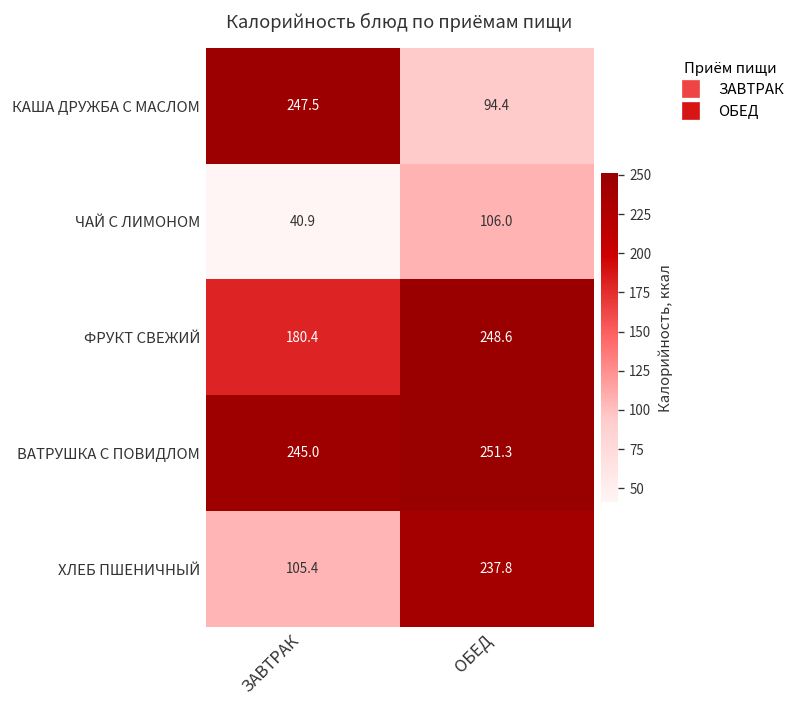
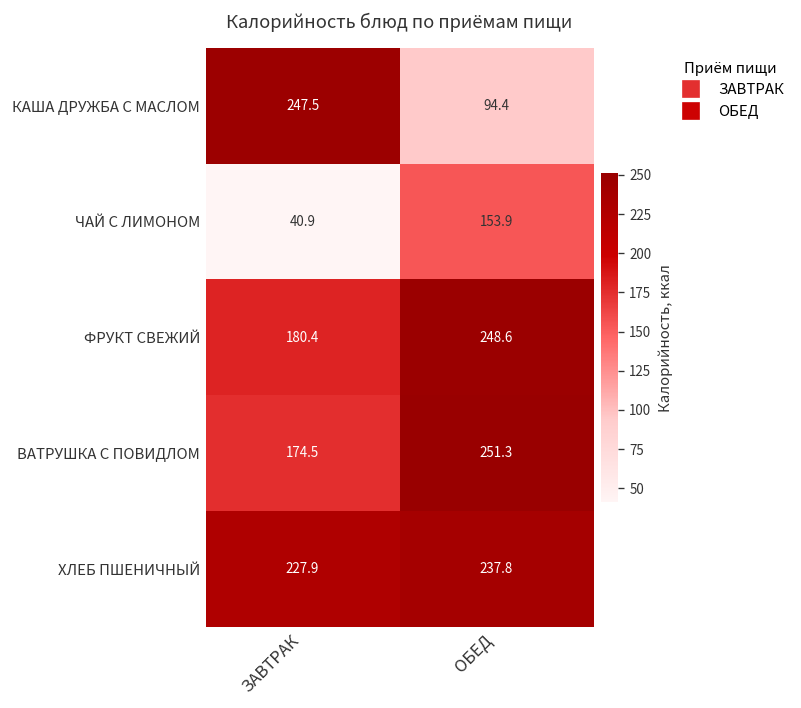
ЧАЙ С ЛИМОНОМ, ОБЕД: 106.0 -> 153.9
ВАТРУШКА С ПОВИДЛОМ, ЗАВТРАК: 245.0 -> 174.5
ХЛЕБ ПШЕНИЧНЫЙ, ЗАВТРАК: 105.4 -> 227.9
